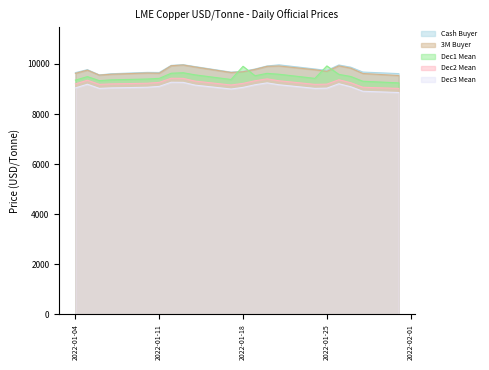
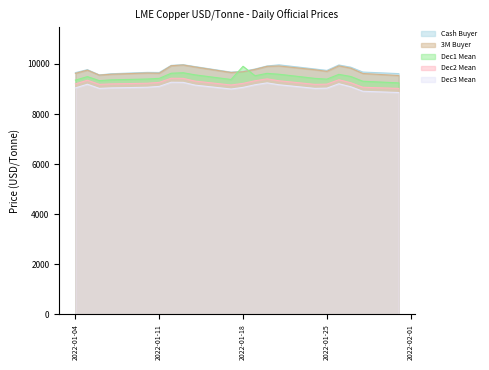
Dec1 Mean, 2022-01-25: 9900 -> 9400
